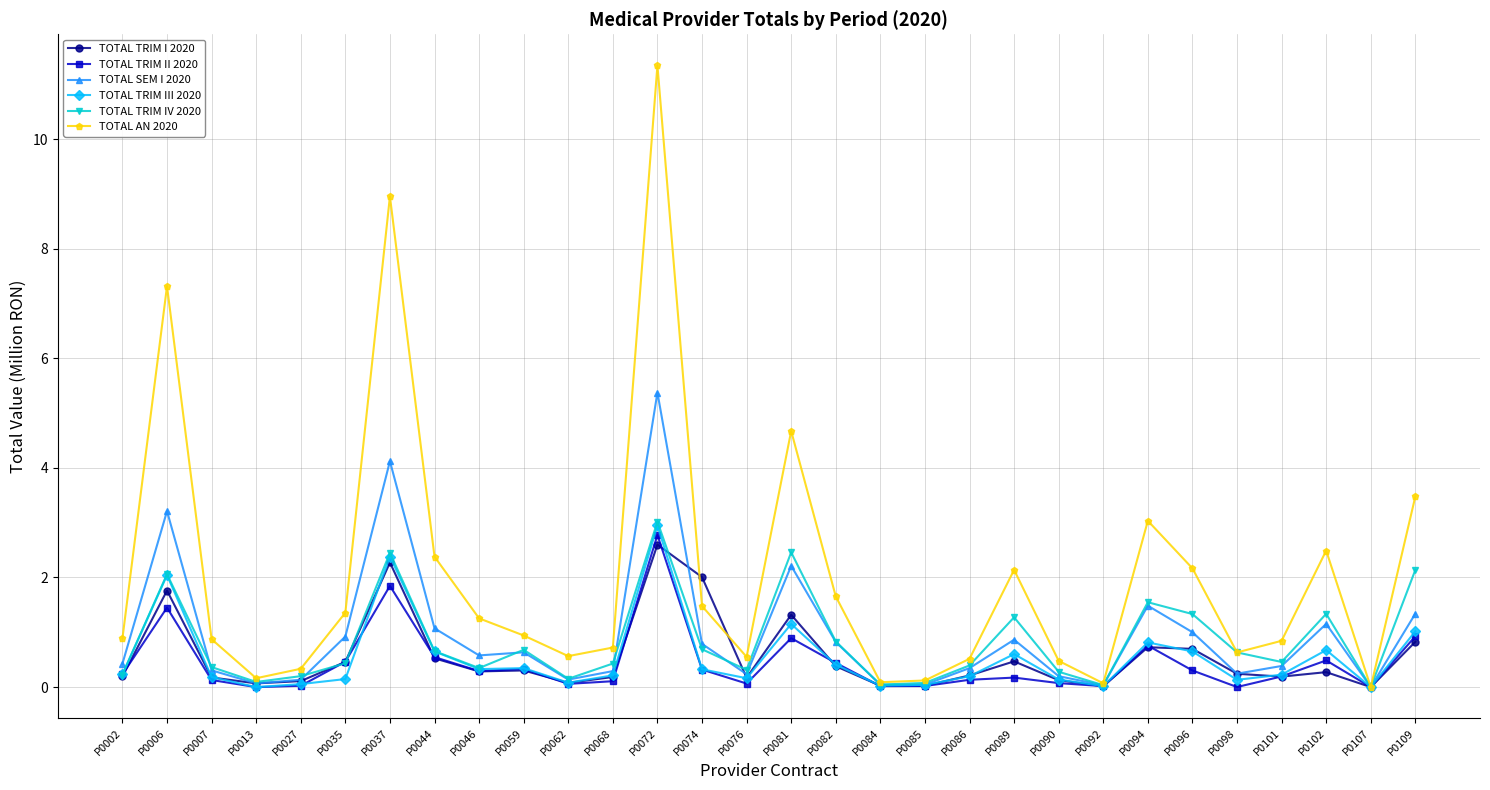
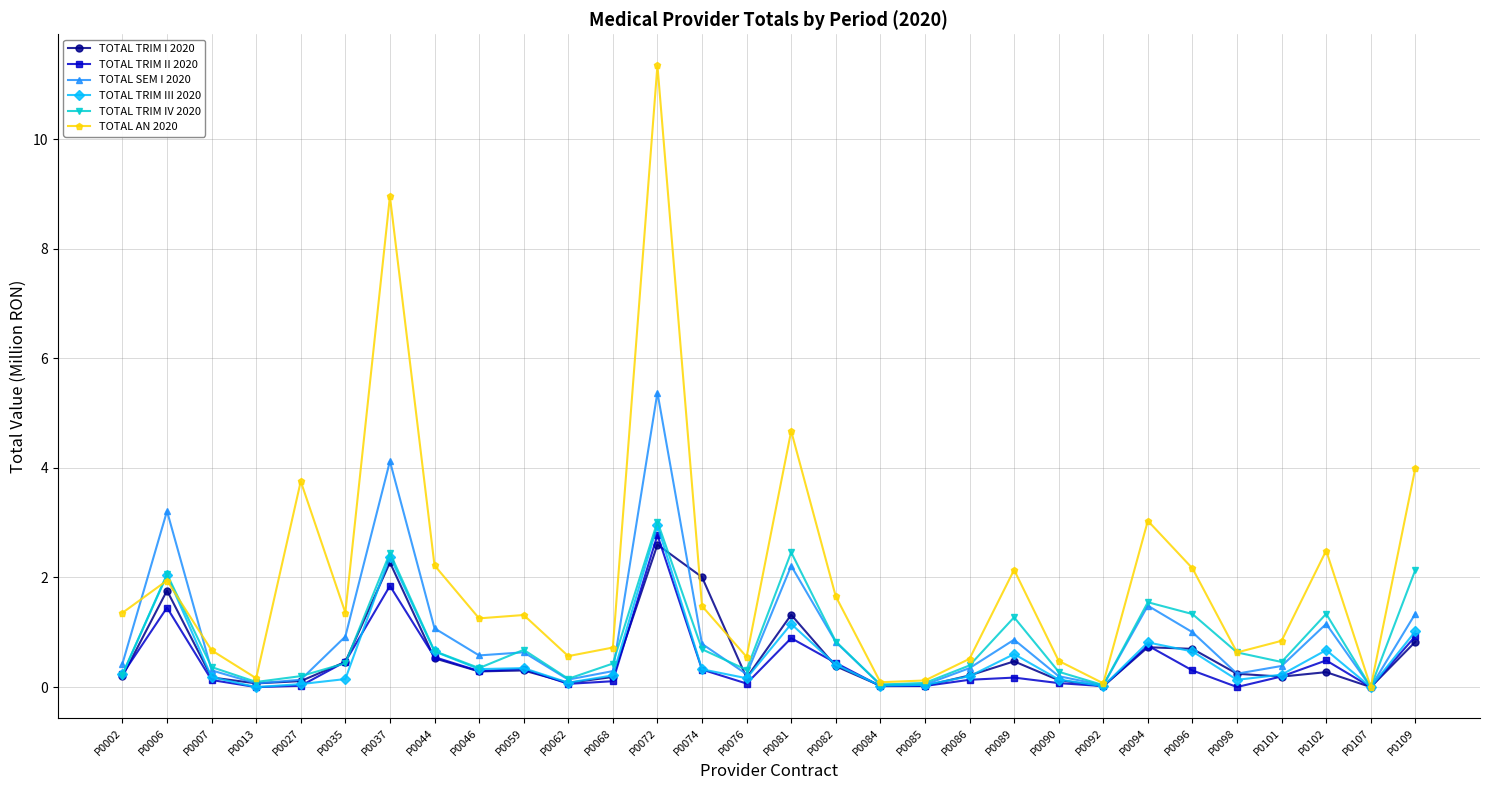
TOTAL AN 2020, P0002: 0.9 -> 1.4
TOTAL AN 2020, P0006: 7.3 -> 1.9
TOTAL AN 2020, P0007: 0.9 -> 0.7
TOTAL AN 2020, P0027: 0.3 -> 3.8
TOTAL AN 2020, P0044: 2.4 -> 2.2
TOTAL AN 2020, P0059: 0.9 -> 1.3
TOTAL AN 2020, P0109: 3.5 -> 4.0
